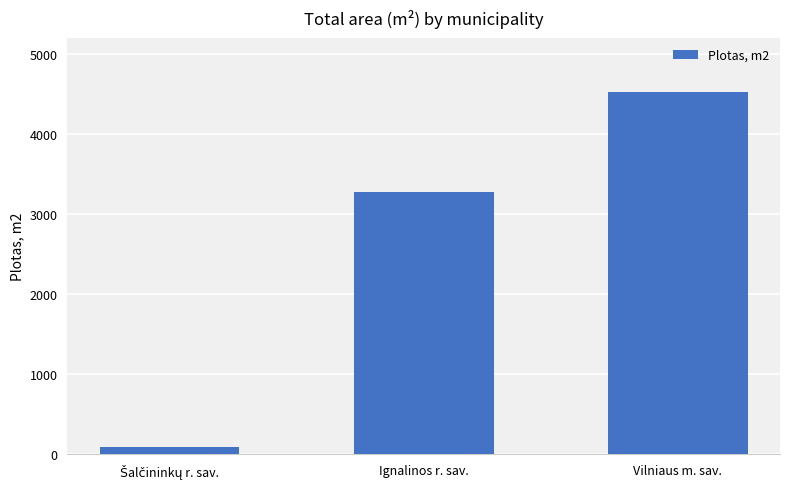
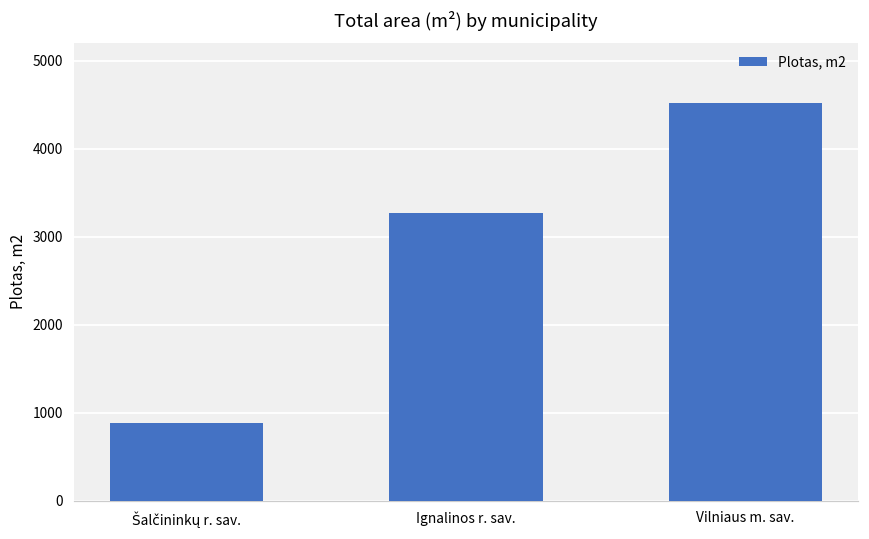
Šalčininkų r. sav.: 100 -> 900
